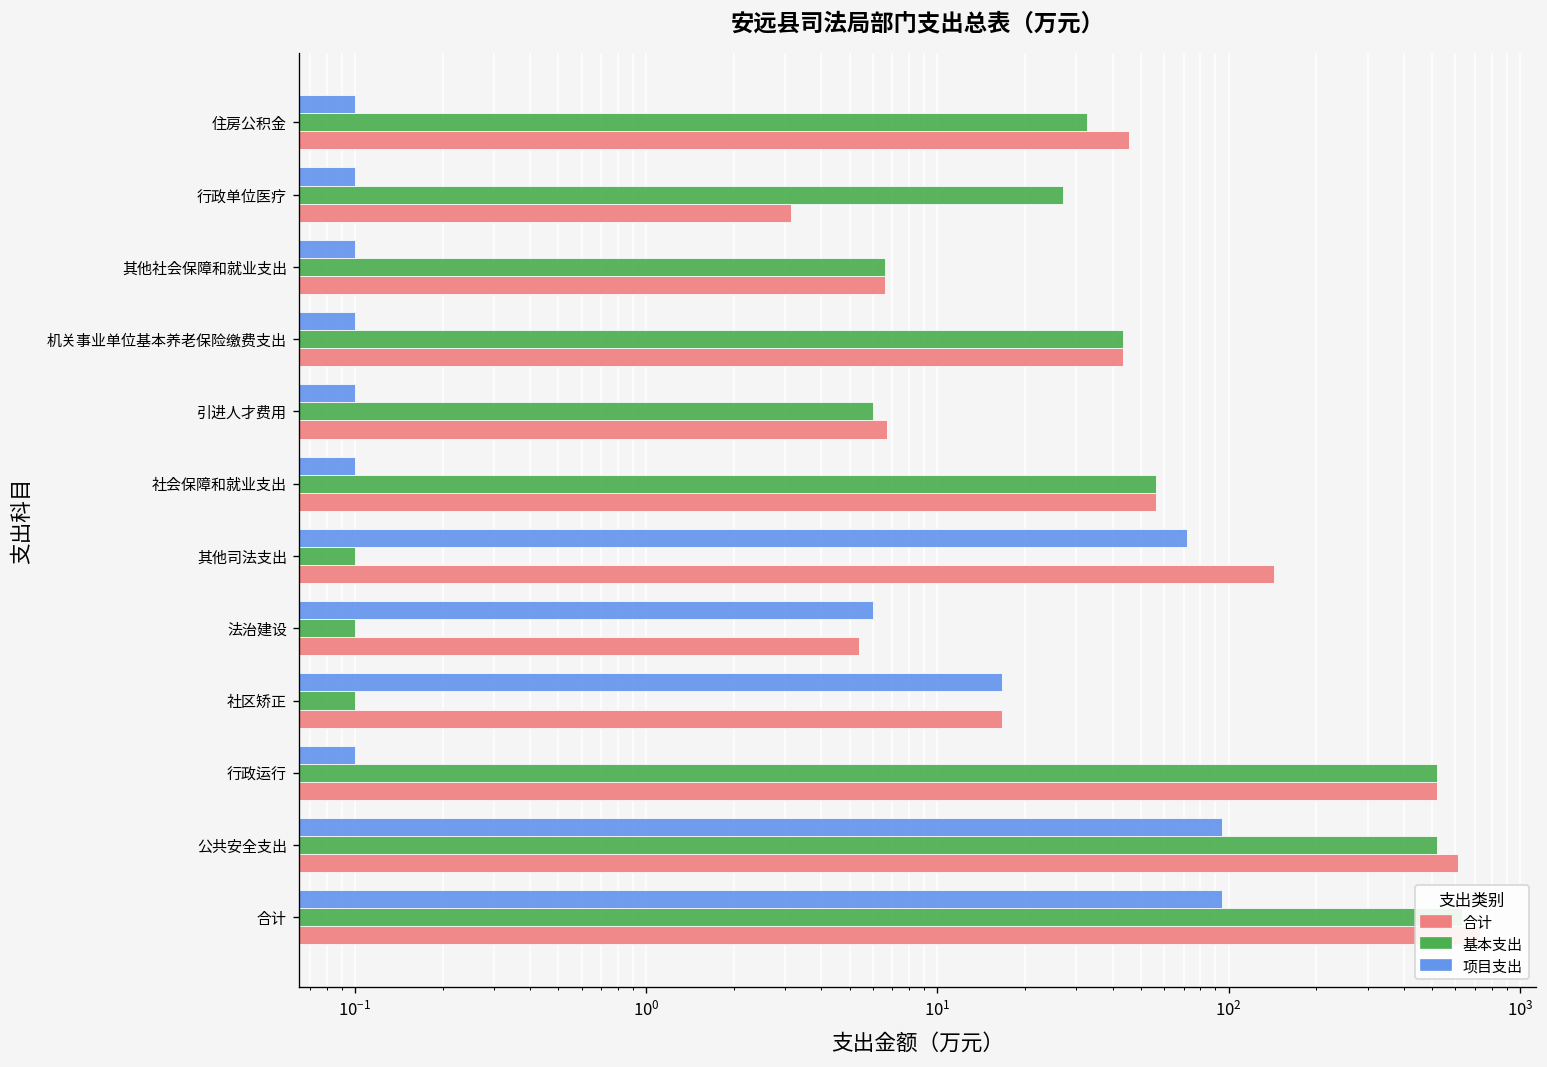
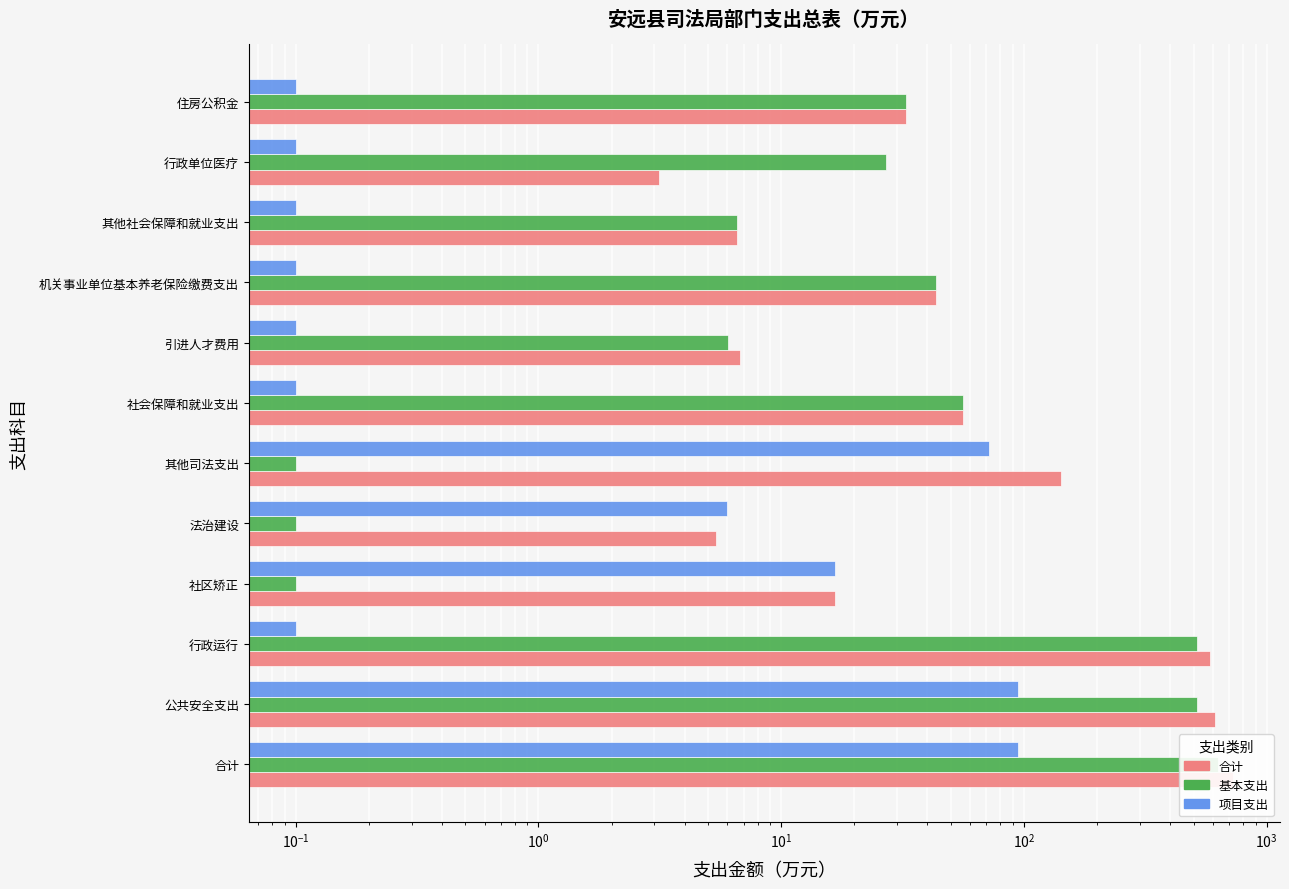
合计, 住房公积金: 45 -> 33
合计, 行政运行: 520 -> 590
